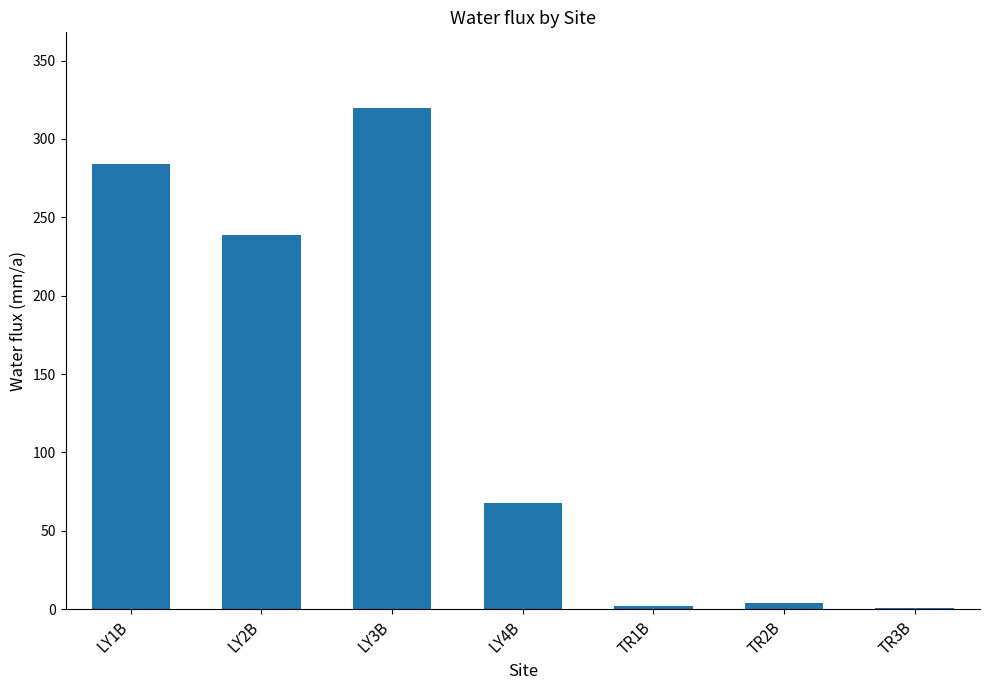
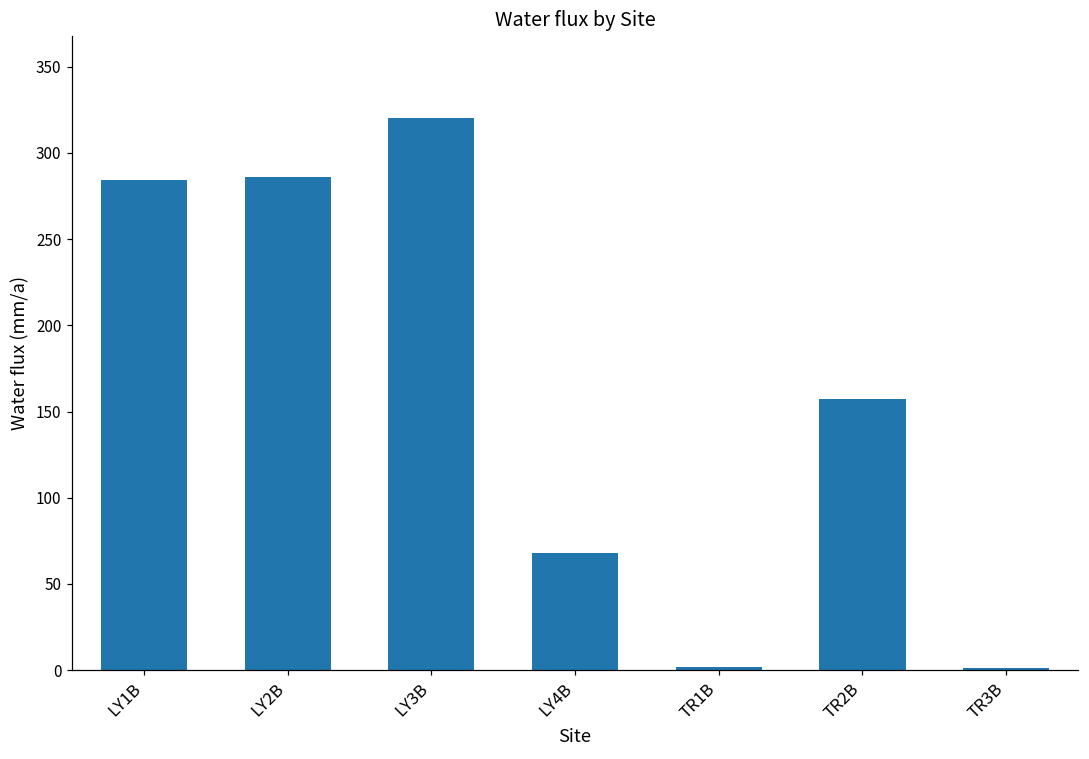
LY2B: 239 -> 286
TR2B: 4 -> 157
